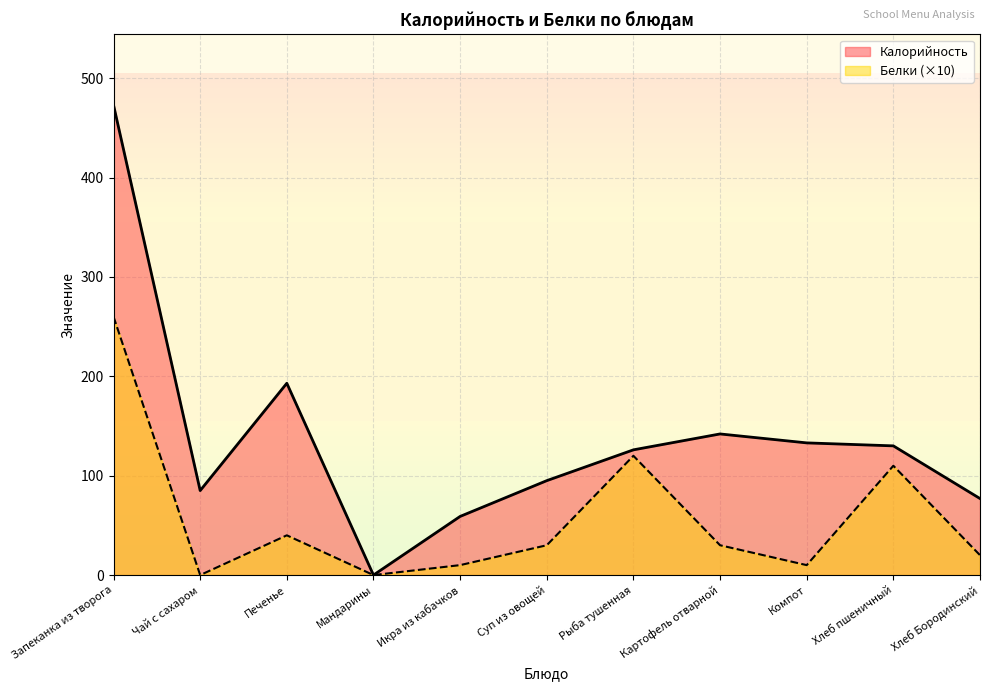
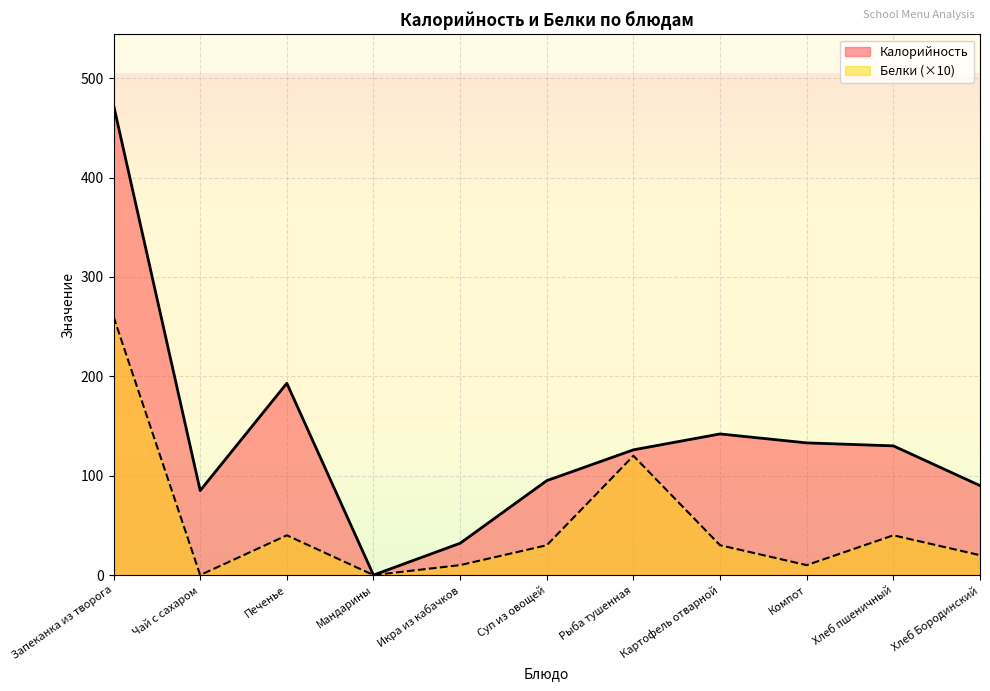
Калорийность, Икра из кабачков: 60 -> 30
Белки (×10), Хлеб пшеничный: 110 -> 40
Калорийность, Хлеб Бородинский: 80 -> 90
